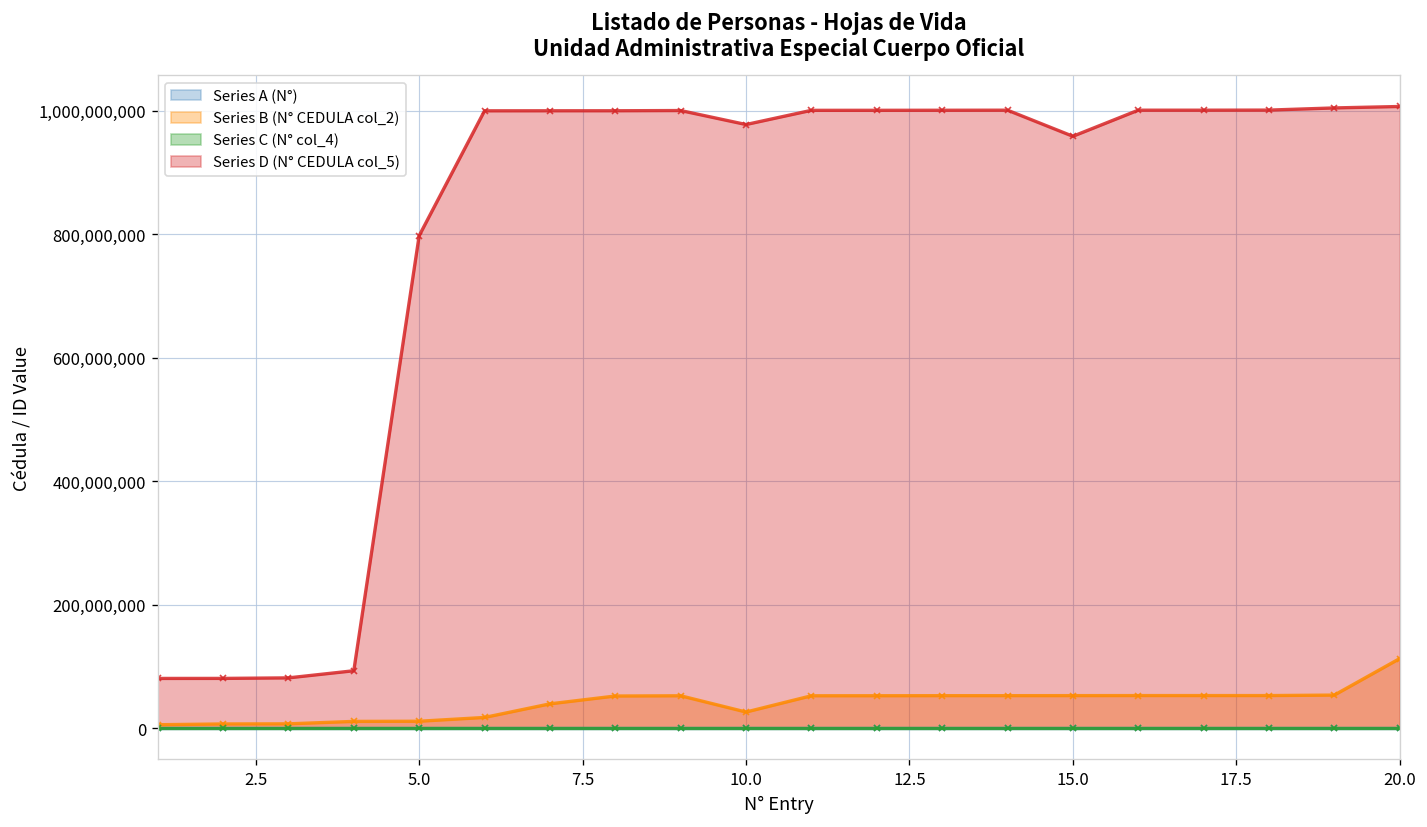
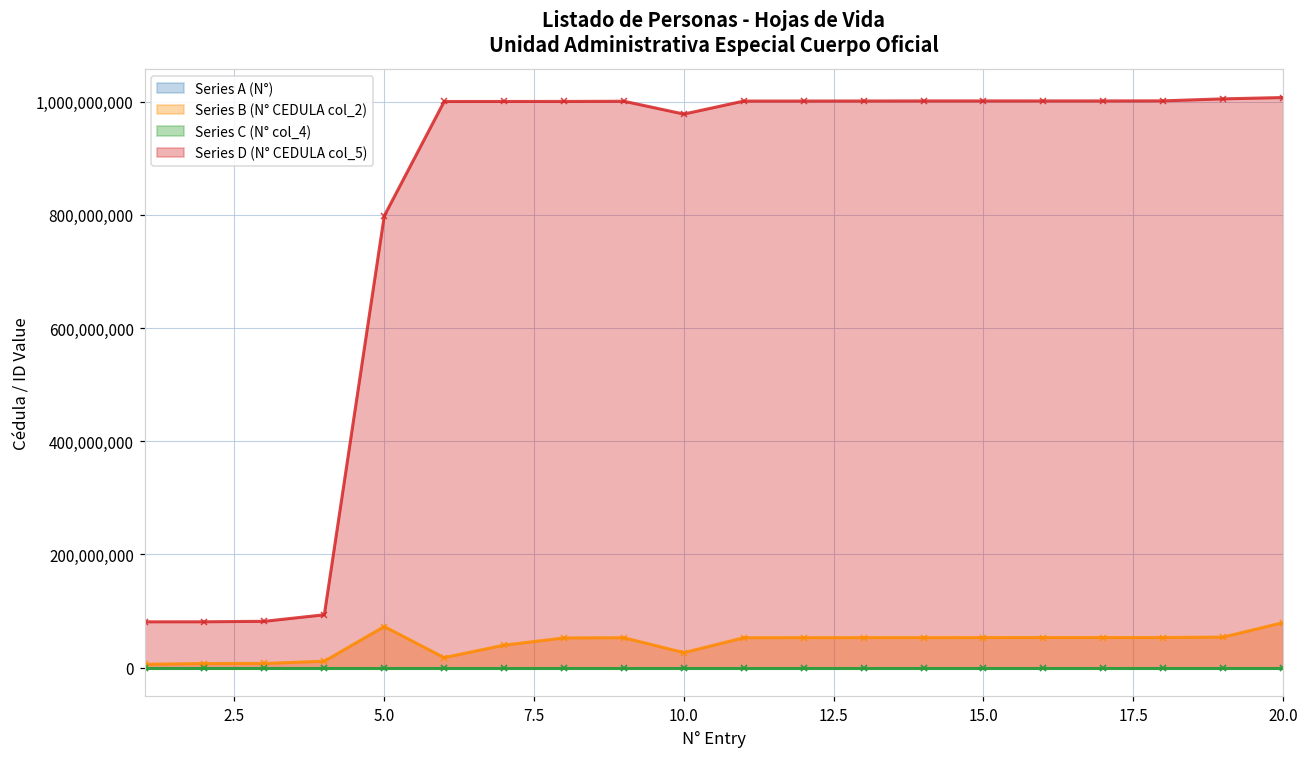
Series B (N° CEDULA col_2), 5.0: 10,000,000 -> 70,000,000
Series D (N° CEDULA col_5), 15.0: 960,000,000 -> 1,000,000,000
Series B (N° CEDULA col_2), 20.0: 110,000,000 -> 80,000,000
